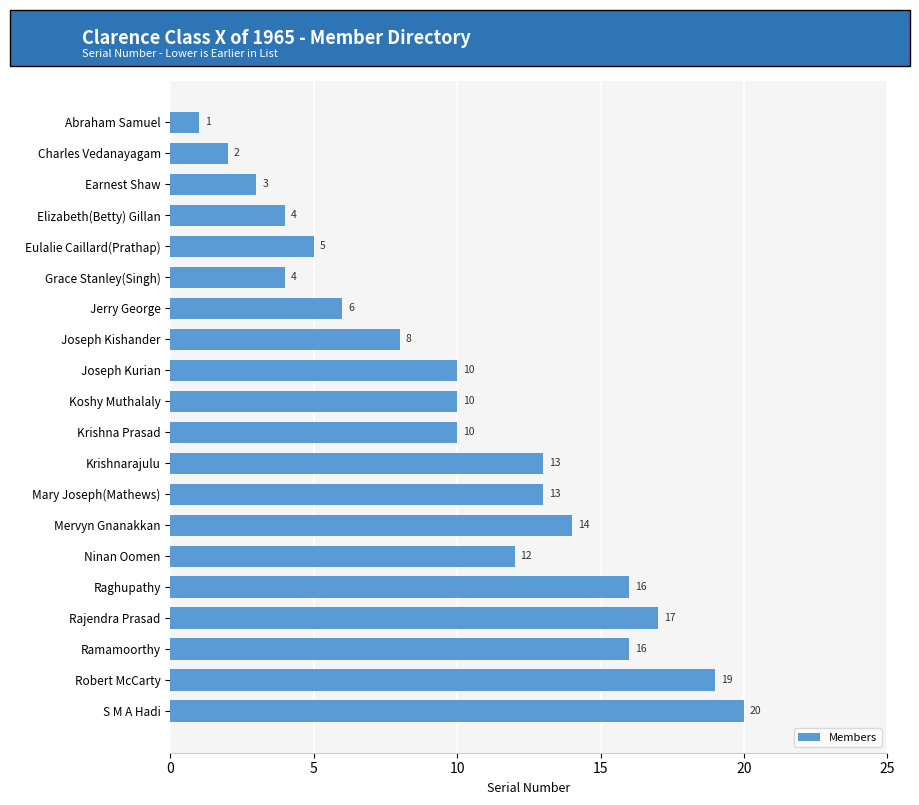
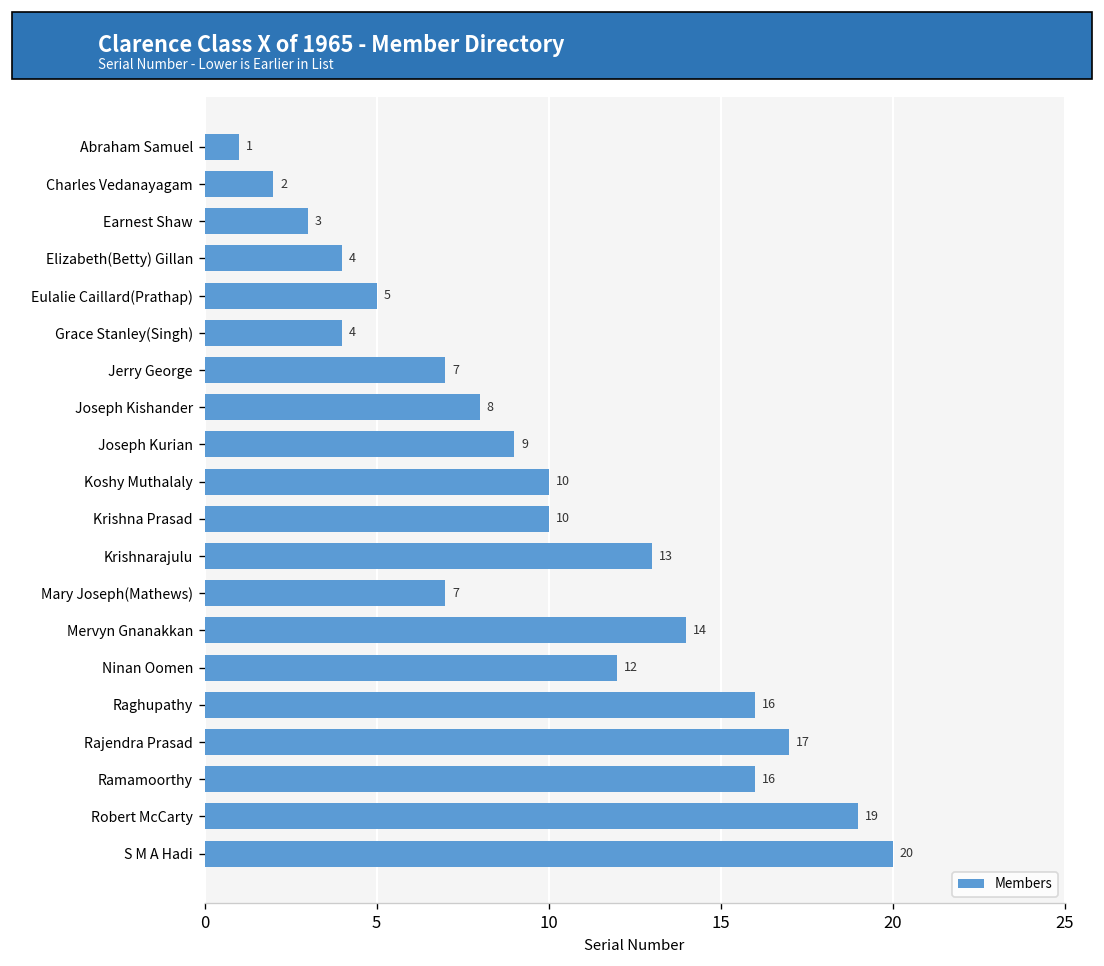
Jerry George: 6 -> 7
Joseph Kurian: 10 -> 9
Mary Joseph(Mathews): 13 -> 7
